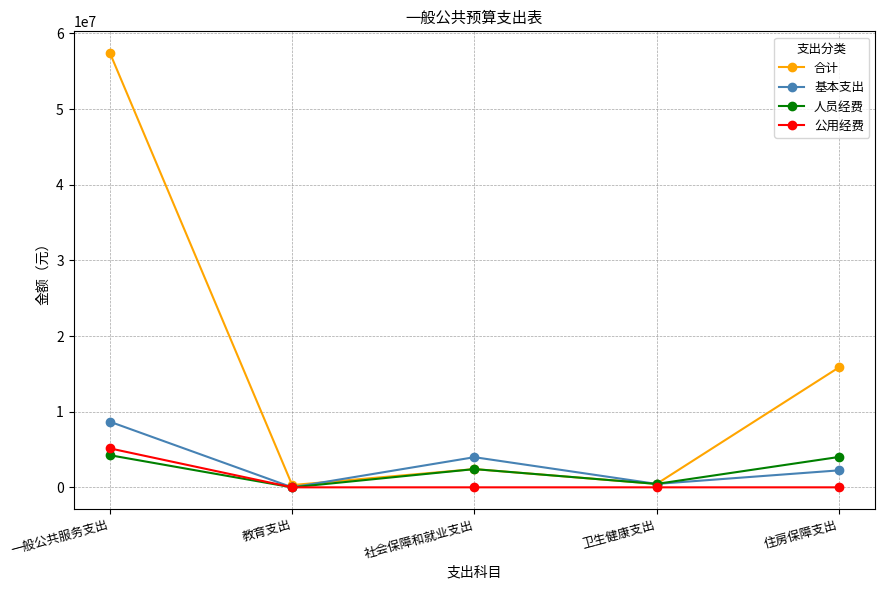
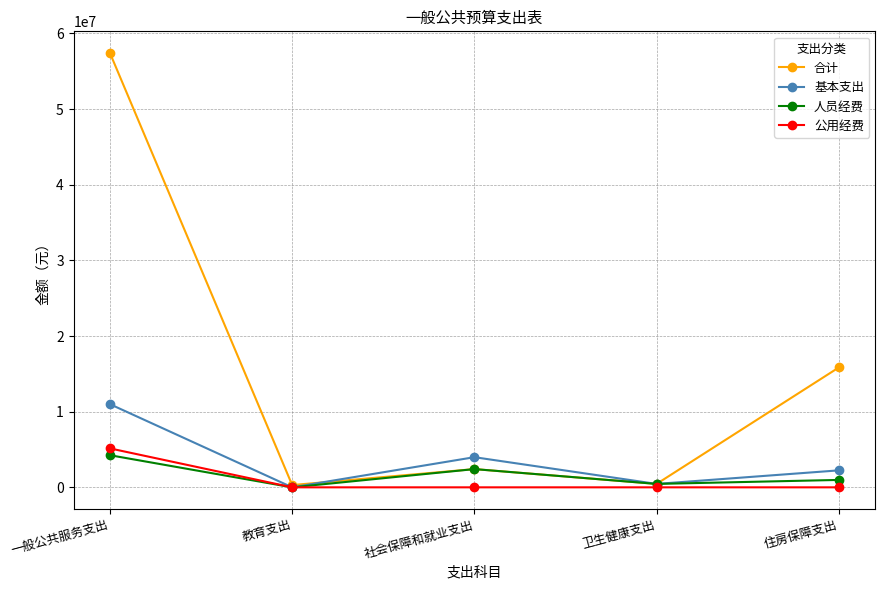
基本支出, 一般公共服务支出: 9000000 -> 11000000
人员经费, 住房保障支出: 4000000 -> 1000000
